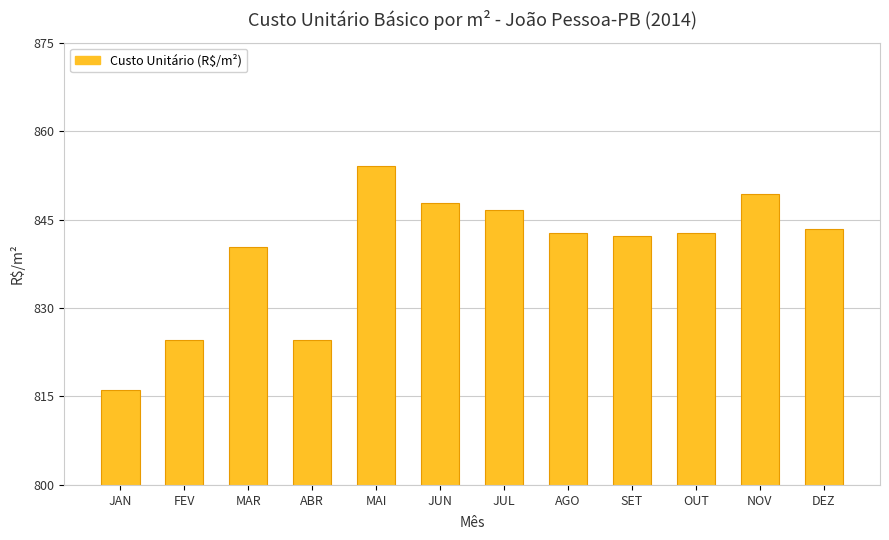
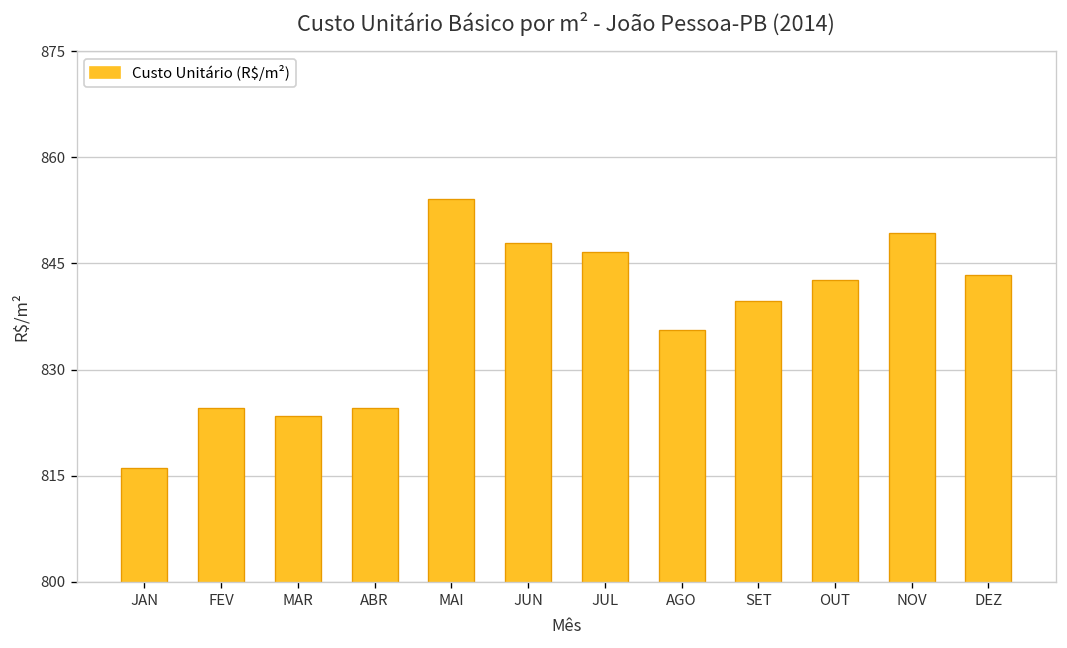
MAR: 840 -> 823
AGO: 843 -> 836
SET: 842 -> 840
